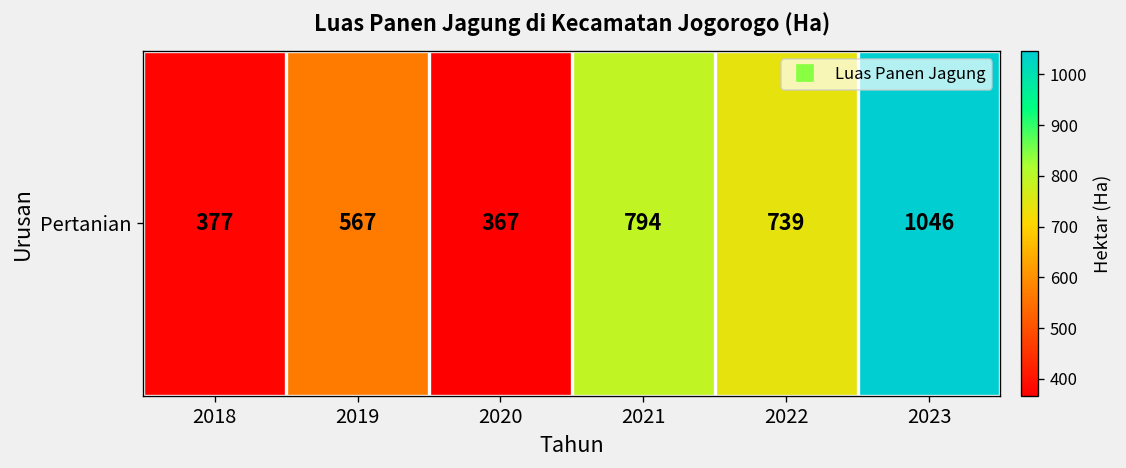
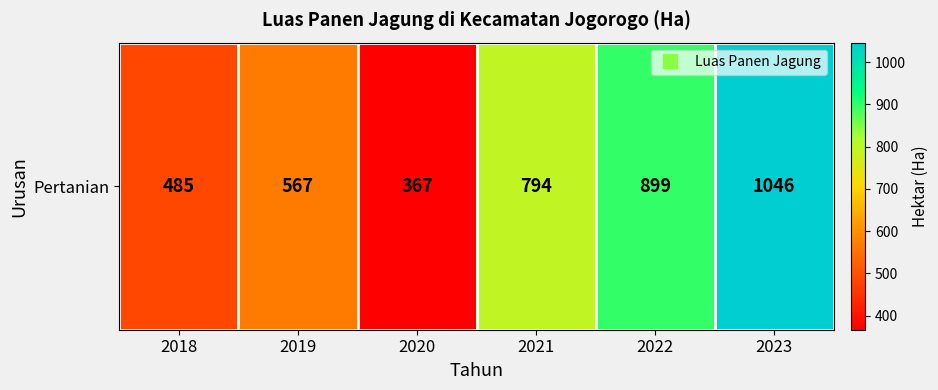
Pertanian, 2018: 377 -> 485
Pertanian, 2022: 739 -> 899
